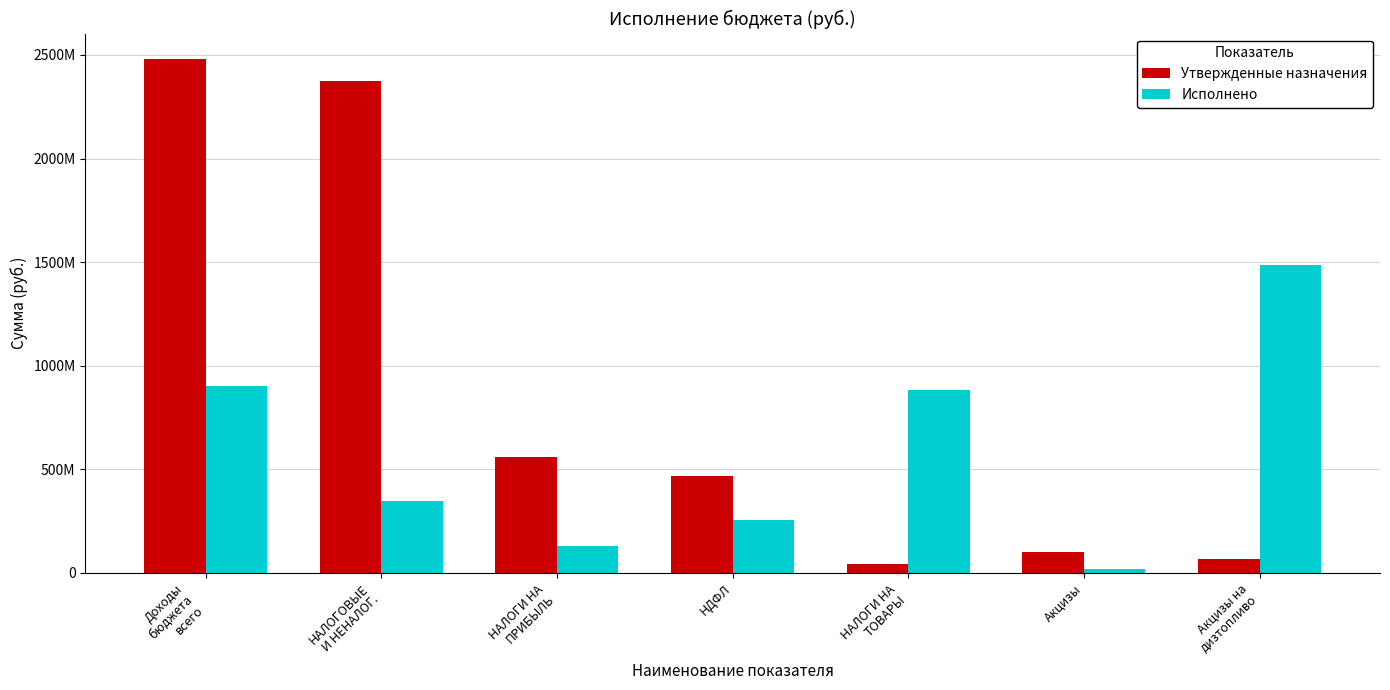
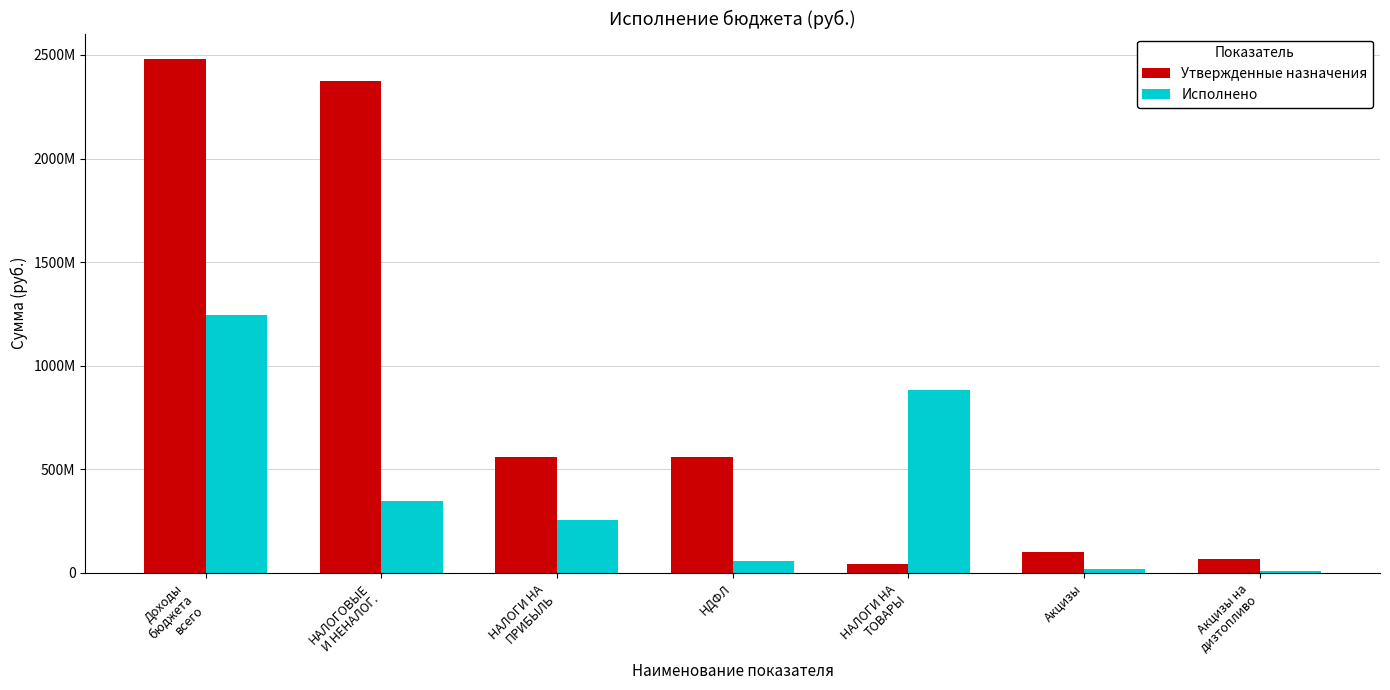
Исполнено, Доходы бюджета всего: 900000000 -> 1250000000
Исполнено, НАЛОГИ НА ПРИБЫЛЬ: 130000000 -> 250000000
Утвержденные назначения, НДФЛ: 470000000 -> 560000000
Исполнено, НДФЛ: 250000000 -> 60000000
Исполнено, Акцизы на дизтопливо: 1490000000 -> 10000000
